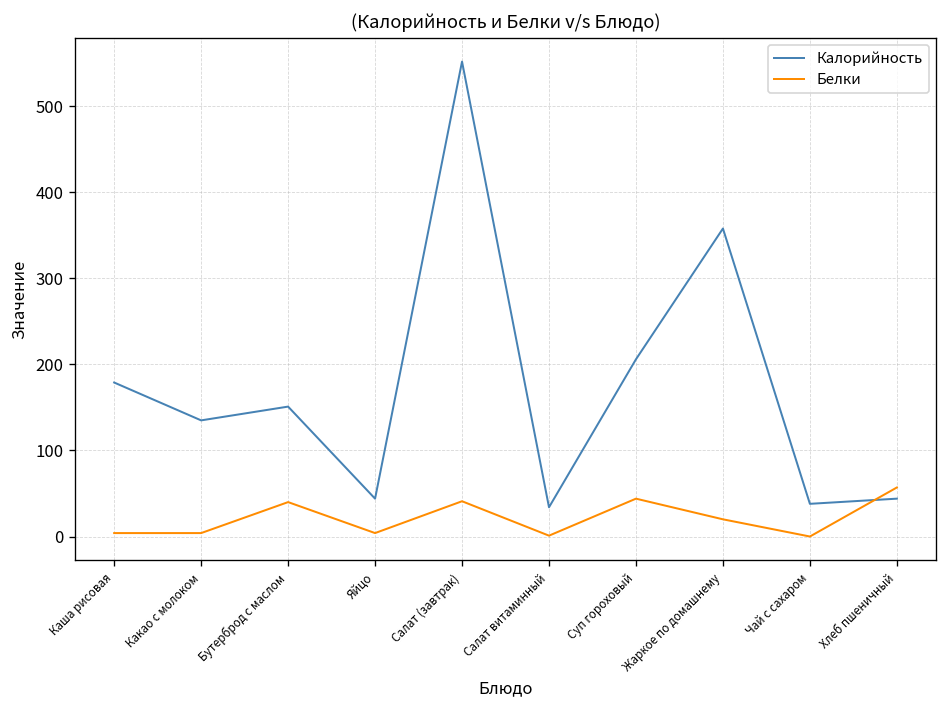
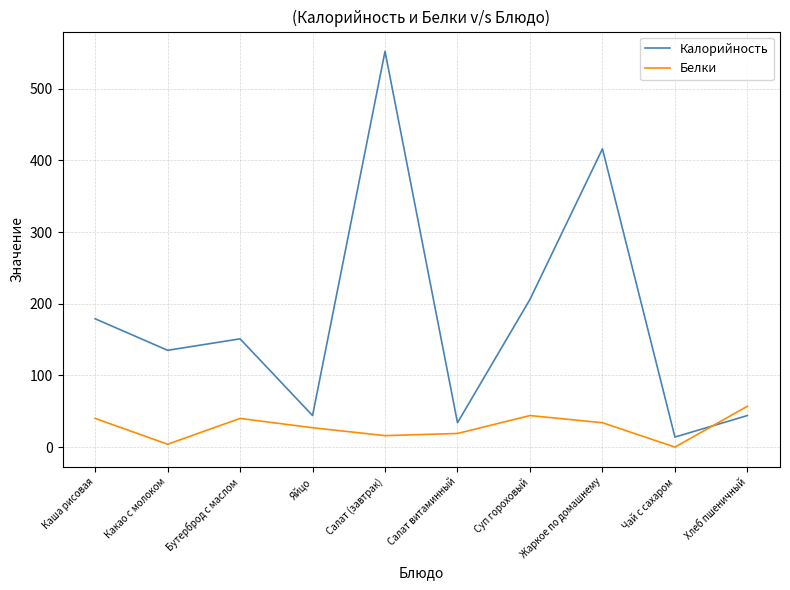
Белки, Каша рисовая: 0 -> 40
Белки, Яйцо: 0 -> 30
Белки, Салат (завтрак): 40 -> 20
Белки, Салат витаминный: 0 -> 20
Калорийность, Жаркое по домашнему: 360 -> 420
Белки, Жаркое по домашнему: 20 -> 30
Калорийность, Чай с сахаром: 40 -> 10
